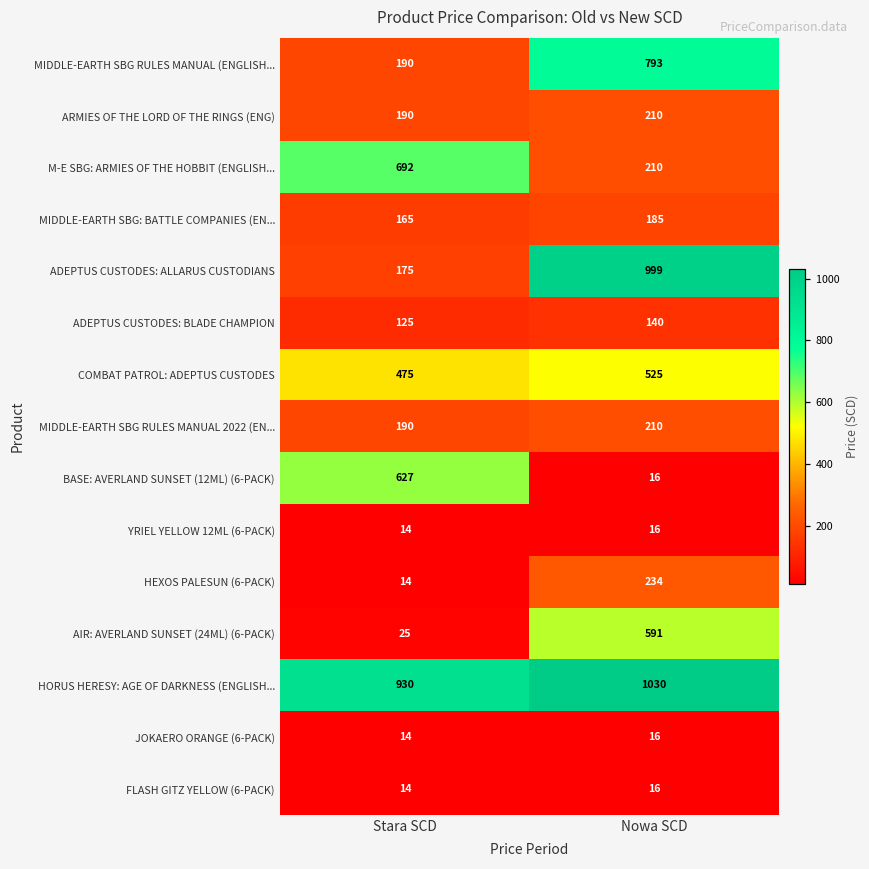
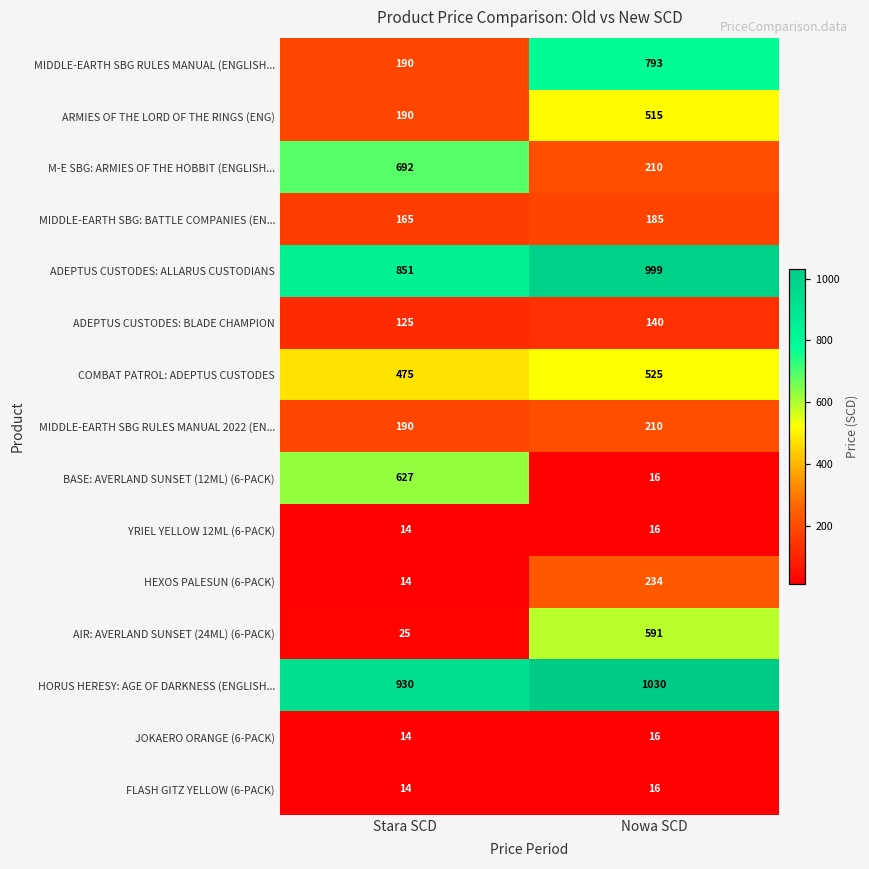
ARMIES OF THE LORD OF THE RINGS (ENG), Nowa SCD: 210 -> 515
ADEPTUS CUSTODES: ALLARUS CUSTODIANS, Stara SCD: 175 -> 851
